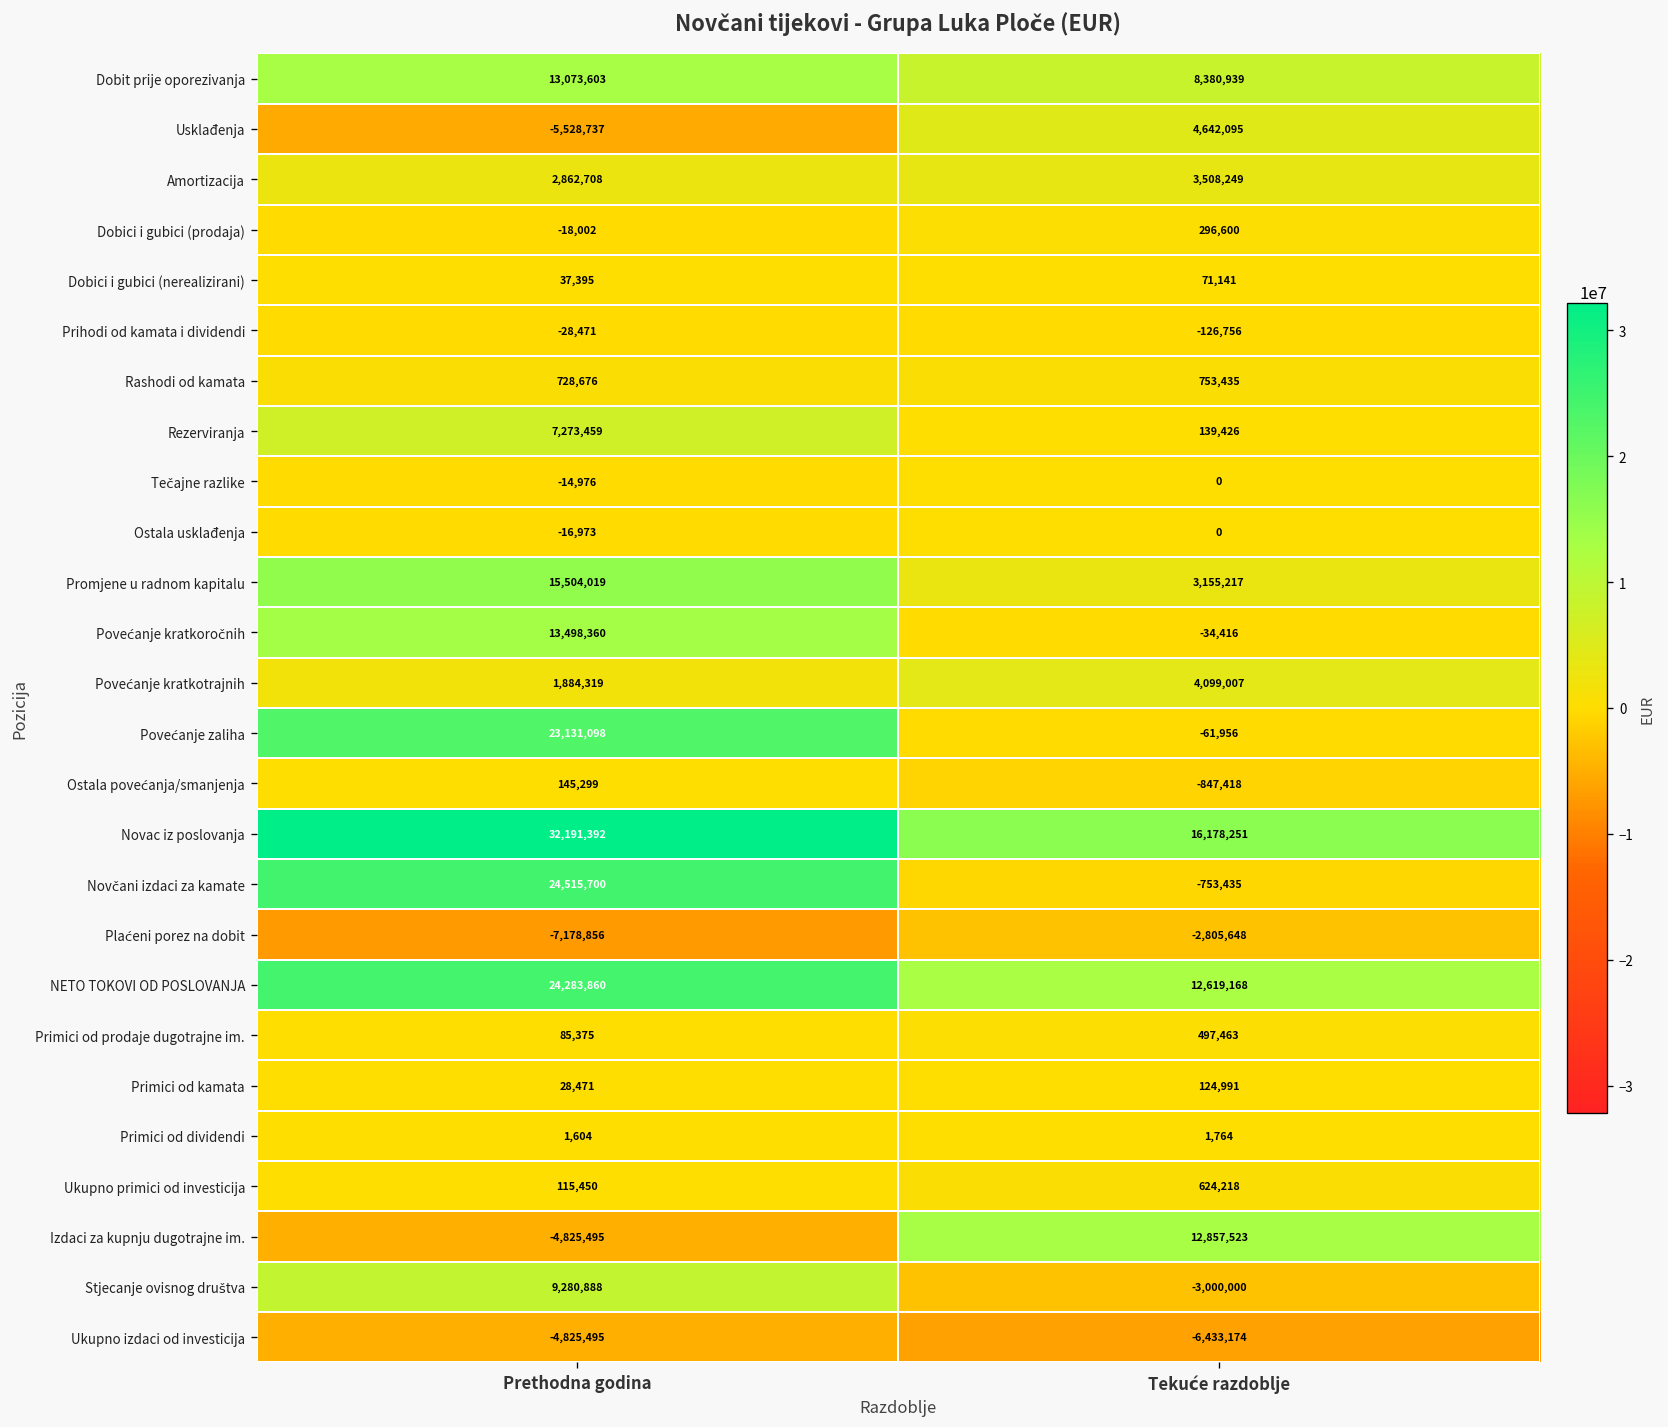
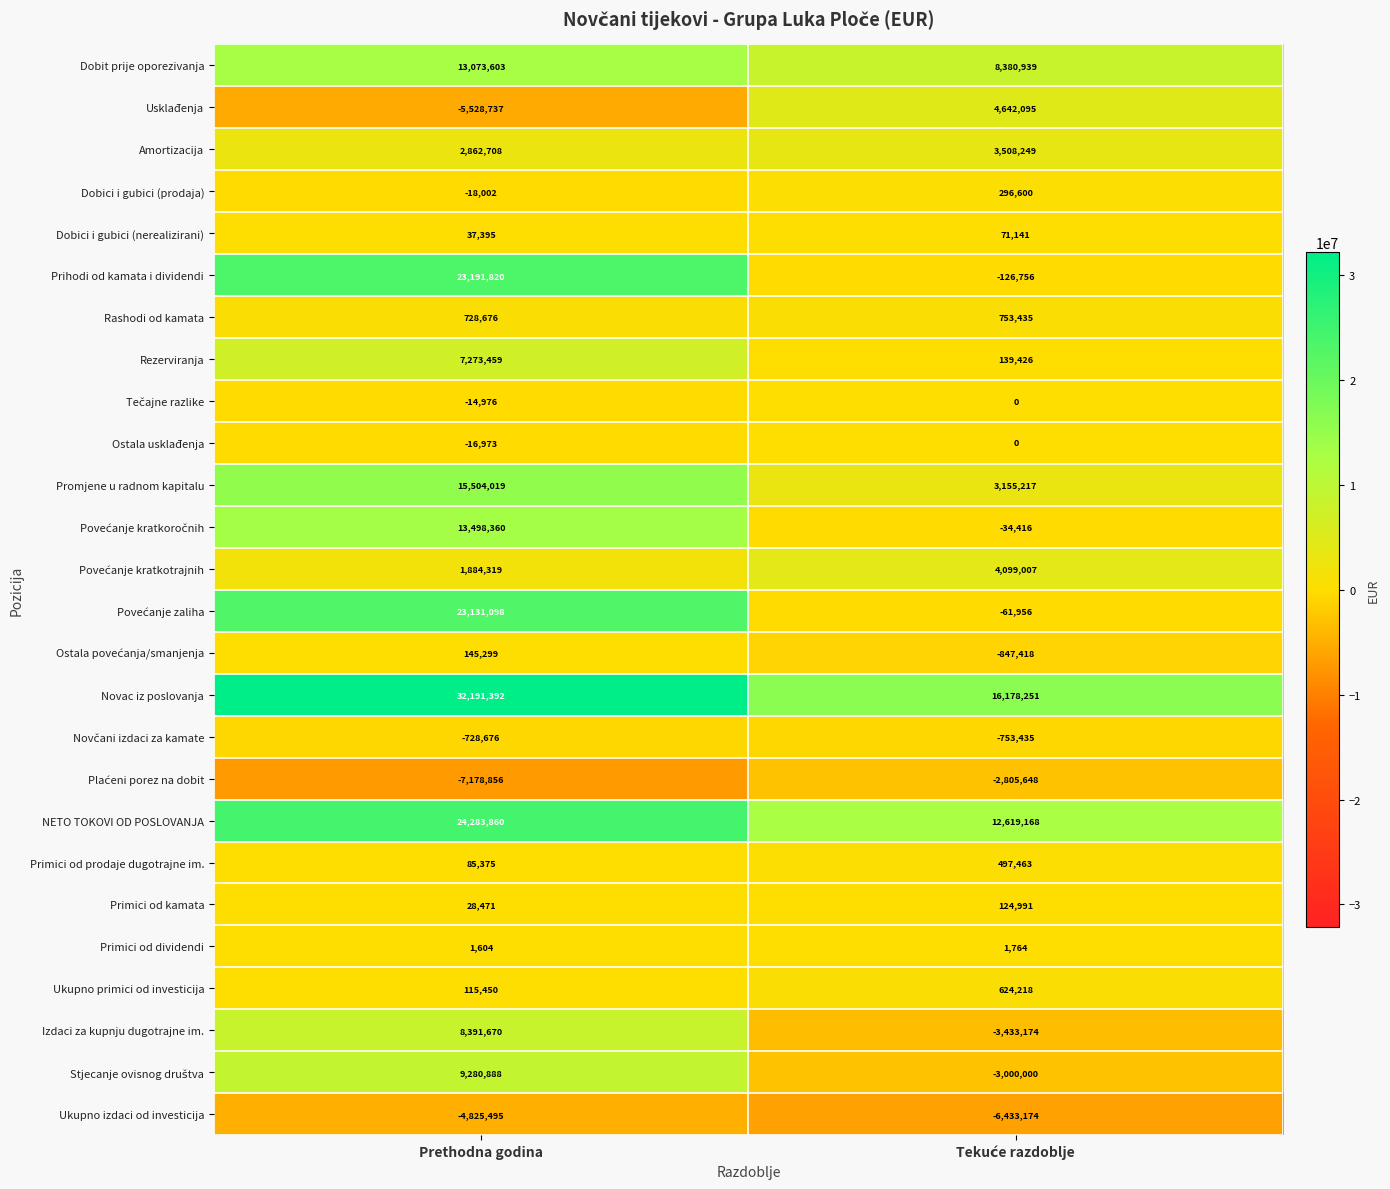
Prihodi od kamata i dividendi, Prethodna godina: -28,471 -> 23,191,820
Novčani izdaci za kamate, Prethodna godina: 24,515,700 -> -728,676
Izdaci za kupnju dugotrajne im., Prethodna godina: -4,825,495 -> 8,391,670
Izdaci za kupnju dugotrajne im., Tekuće razdoblje: 12,857,523 -> -3,433,174
